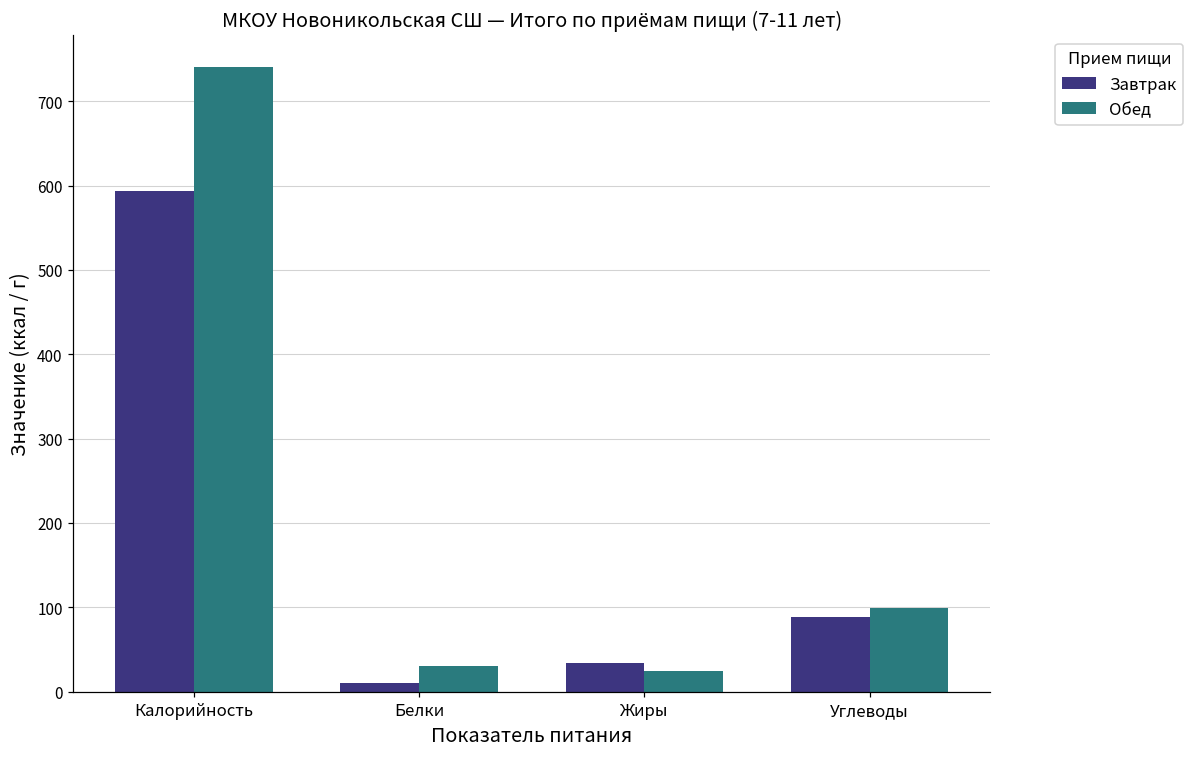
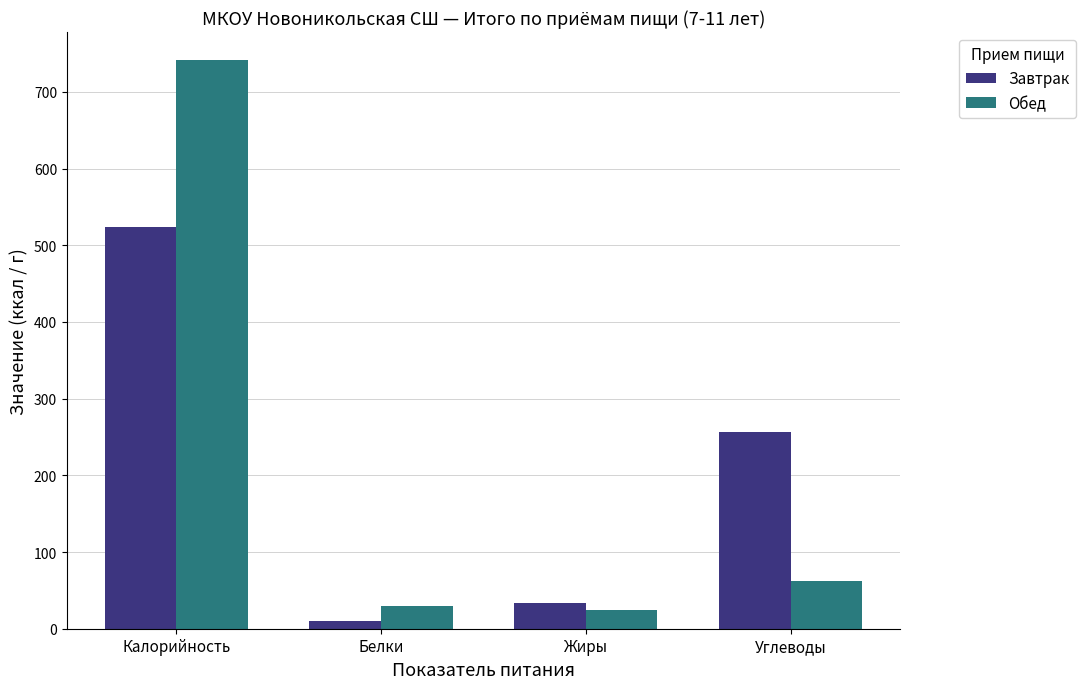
Завтрак, Калорийность: 590 -> 520
Завтрак, Углеводы: 90 -> 260
Обед, Углеводы: 100 -> 60
